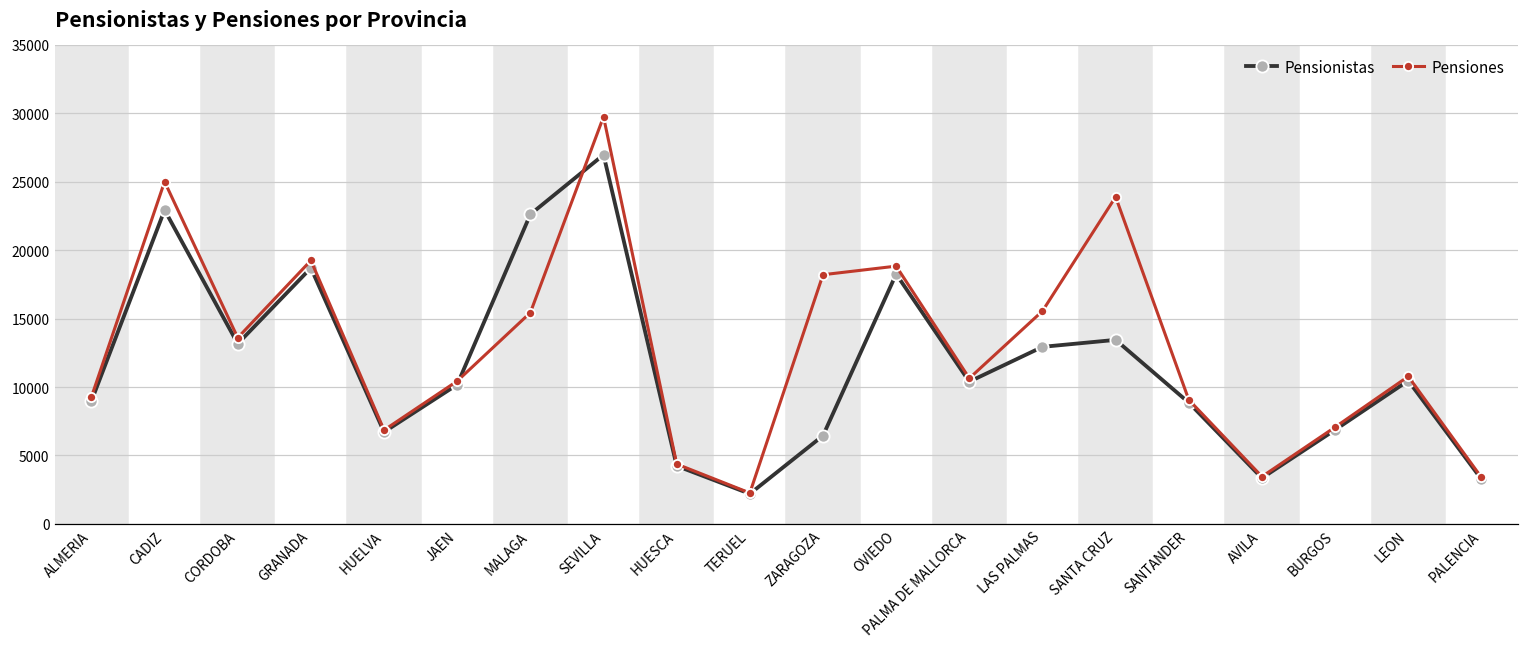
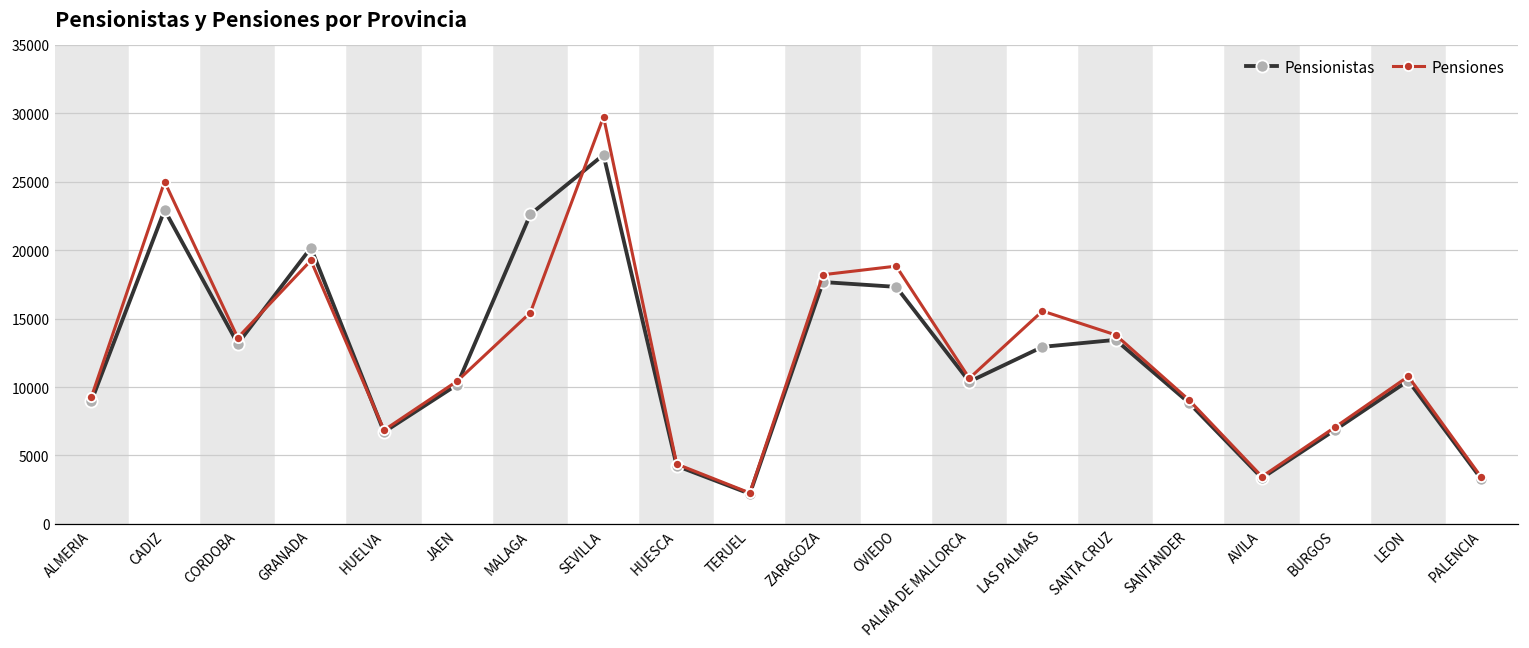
Pensionistas, GRANADA: 18700 -> 20200
Pensionistas, ZARAGOZA: 6500 -> 17700
Pensionistas, OVIEDO: 18300 -> 17300
Pensiones, SANTA CRUZ: 23900 -> 13800
